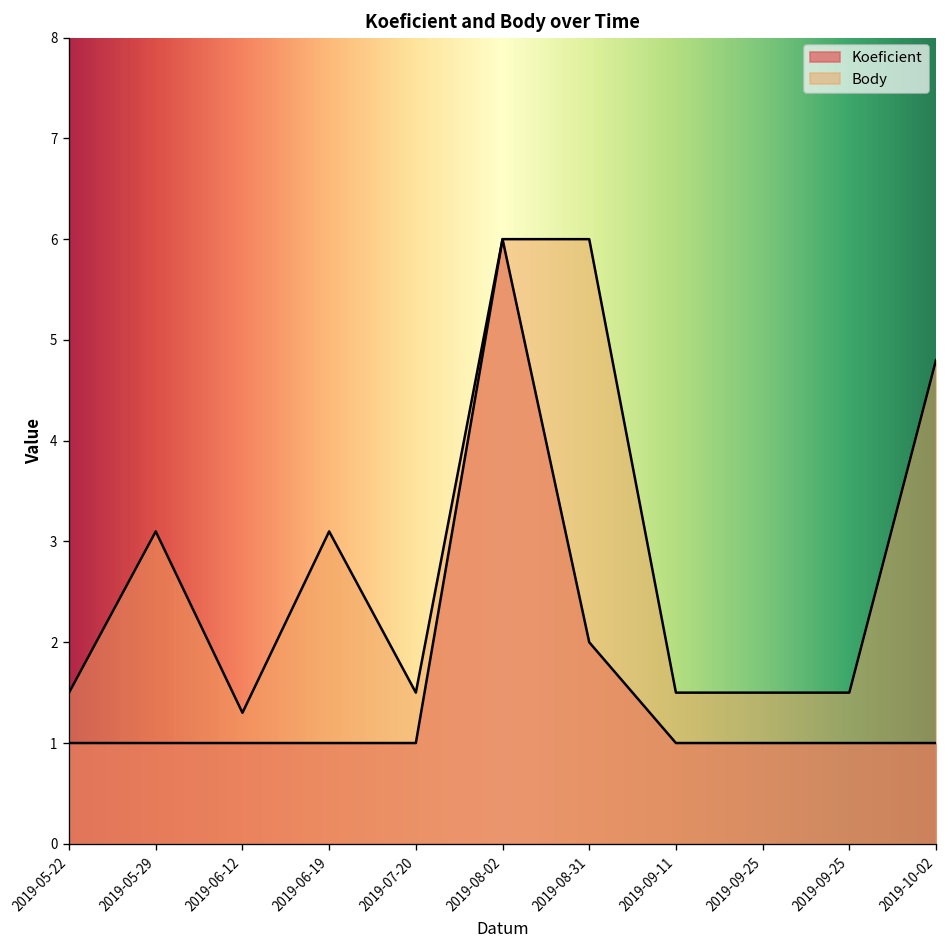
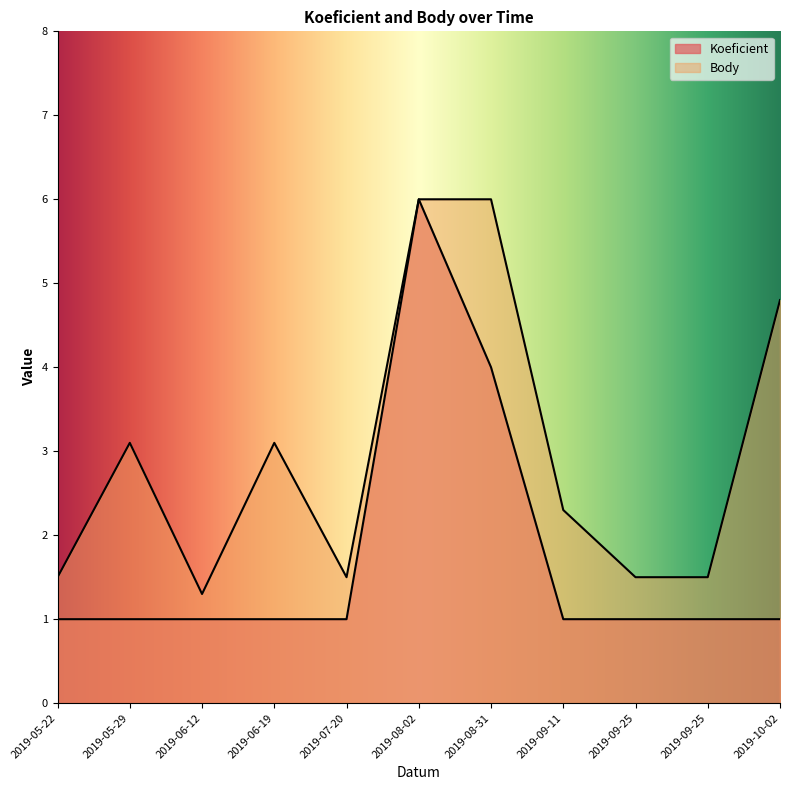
Koeficient, 2019-08-31: 2 -> 4
Body, 2019-09-11: 1.5 -> 2.3
